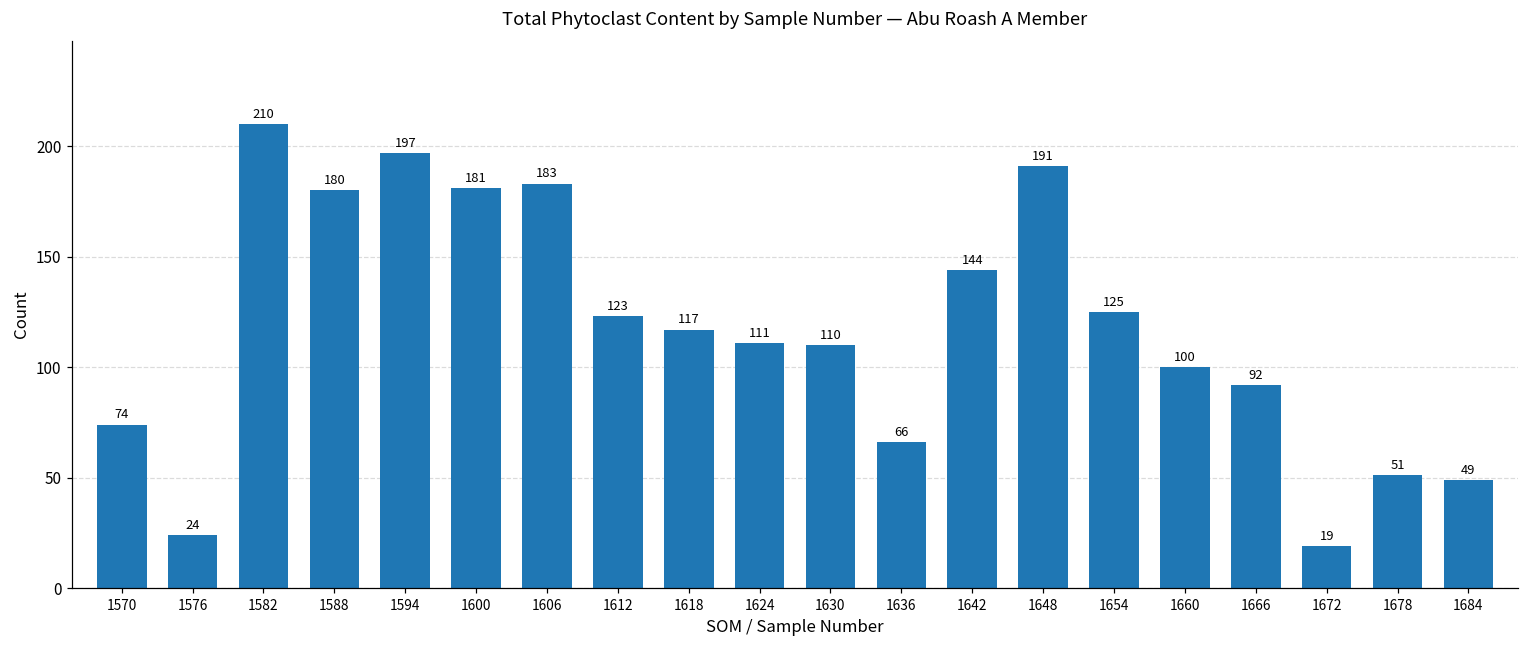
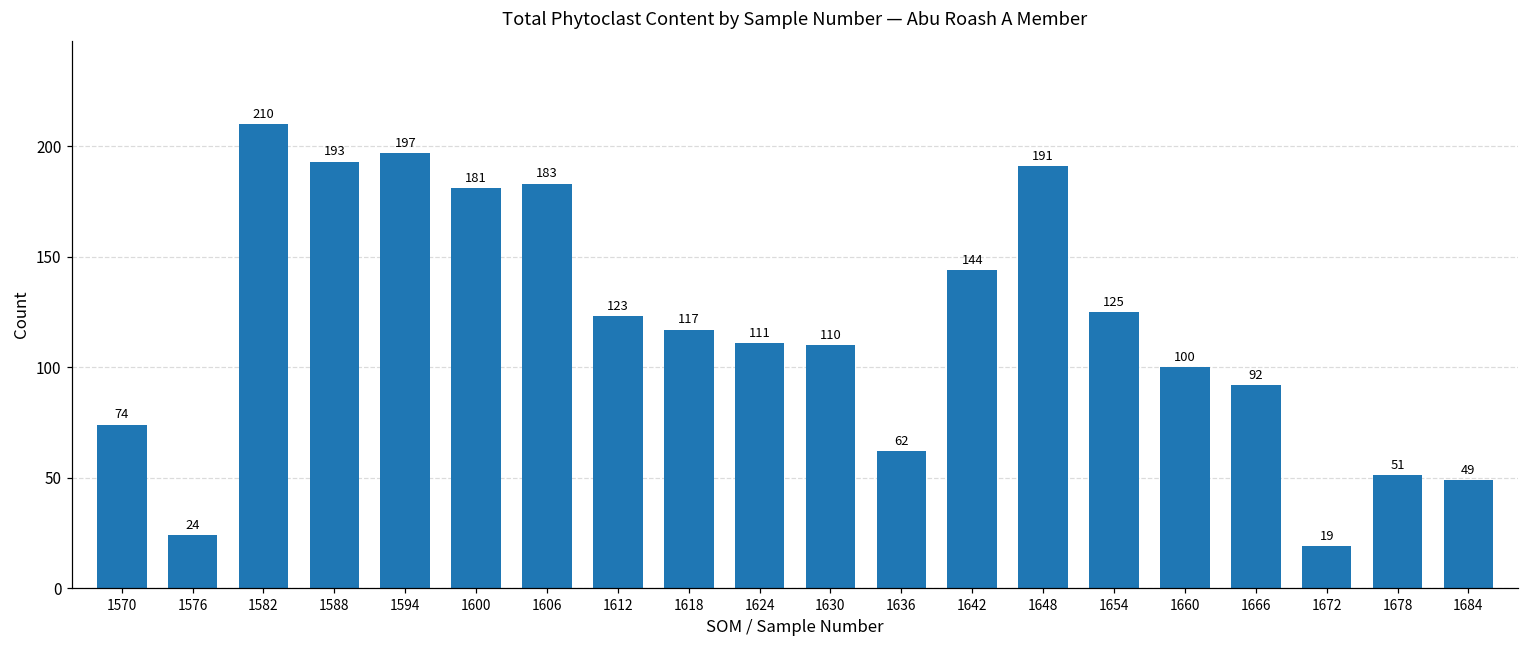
1588: 180 -> 193
1636: 66 -> 62
